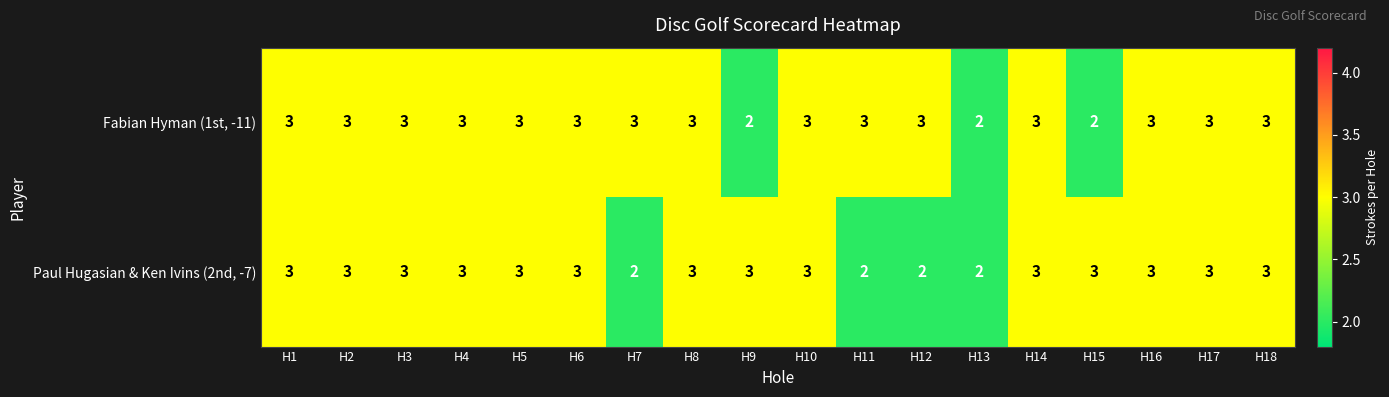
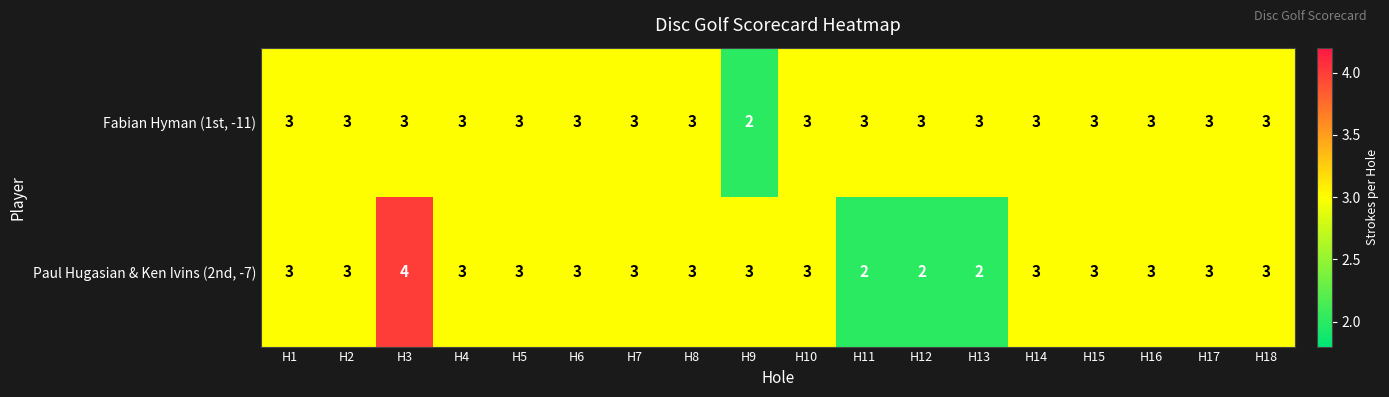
Fabian Hyman (1st, -11), H13: 2 -> 3
Fabian Hyman (1st, -11), H15: 2 -> 3
Paul Hugasian & Ken Ivins (2nd, -7), H3: 3 -> 4
Paul Hugasian & Ken Ivins (2nd, -7), H7: 2 -> 3
